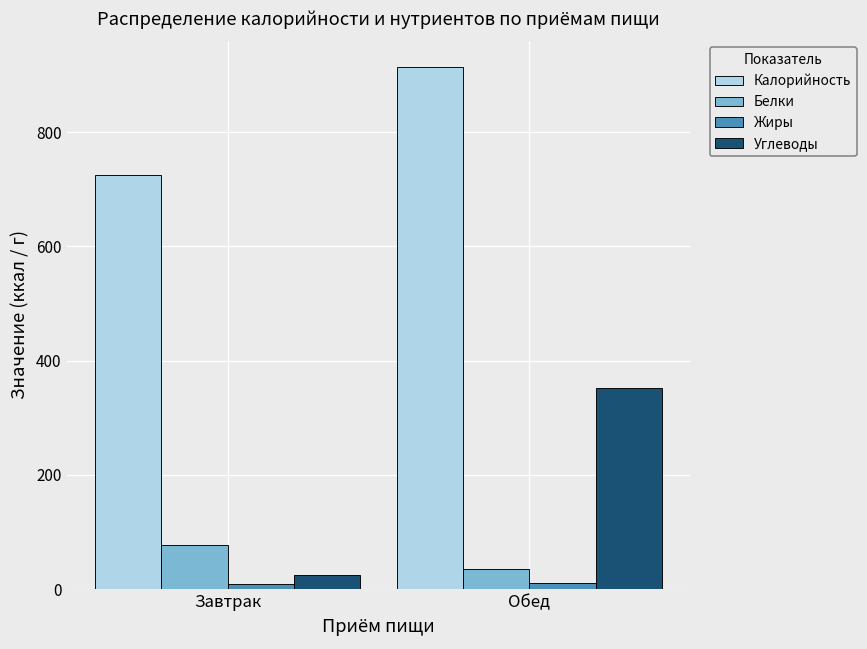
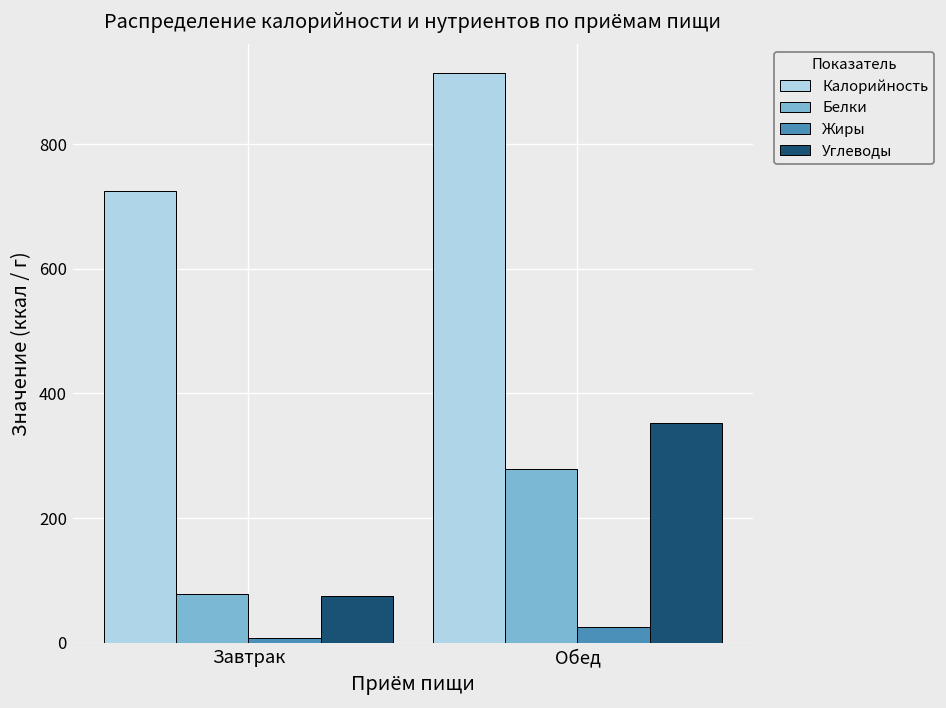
Углеводы, Завтрак: 20 -> 80
Белки, Обед: 40 -> 280
Жиры, Обед: 10 -> 30
